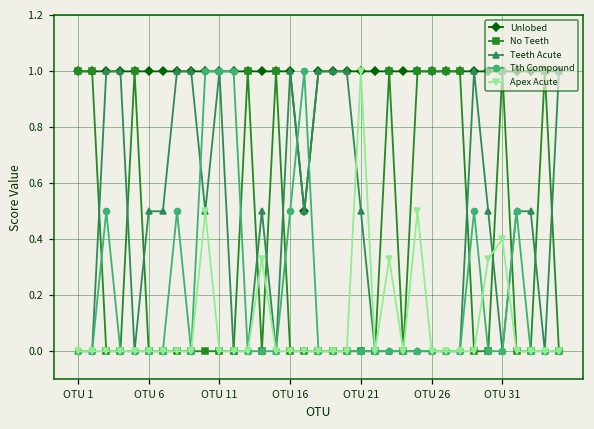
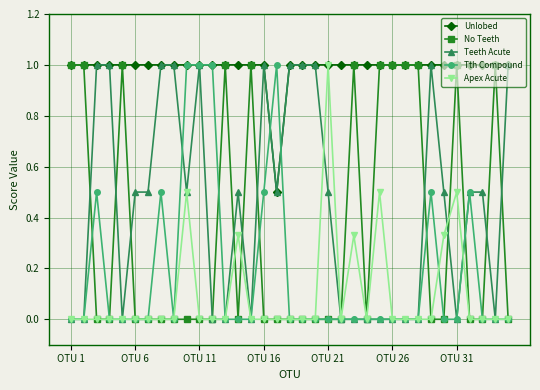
Apex Acute, OTU 31: 0.4 -> 0.5
